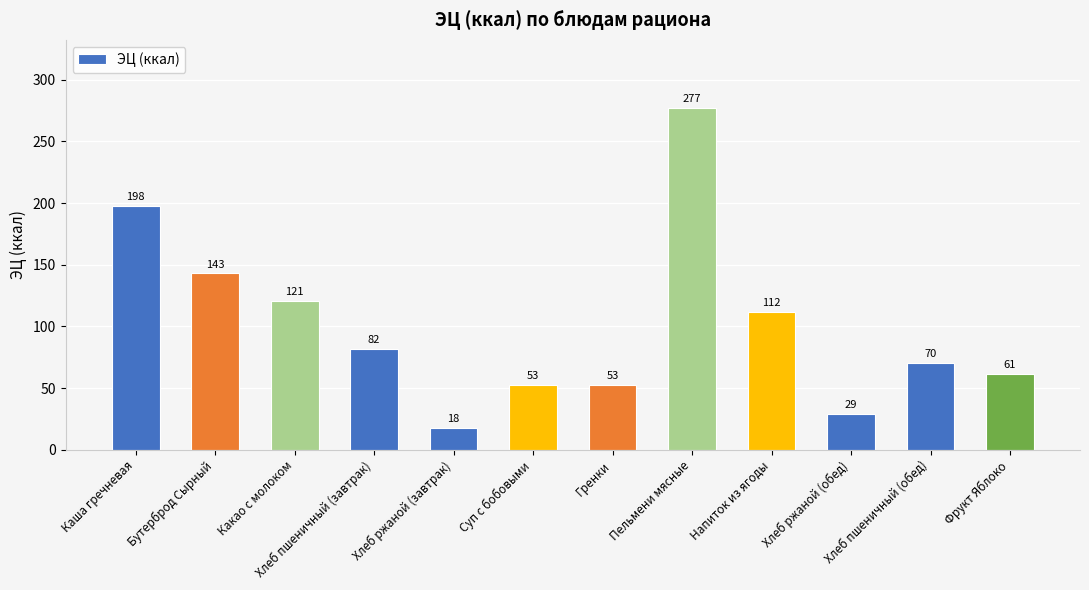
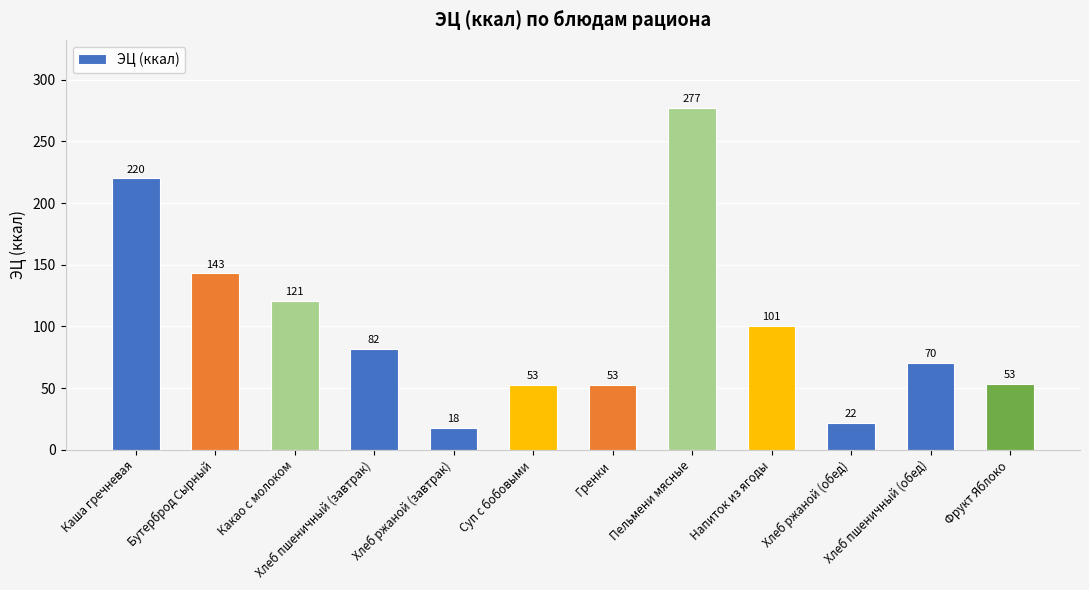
Каша гречневая: 198 -> 220
Напиток из ягоды: 112 -> 101
Хлеб ржаной (обед): 29 -> 22
Фрукт Яблоко: 61 -> 53
